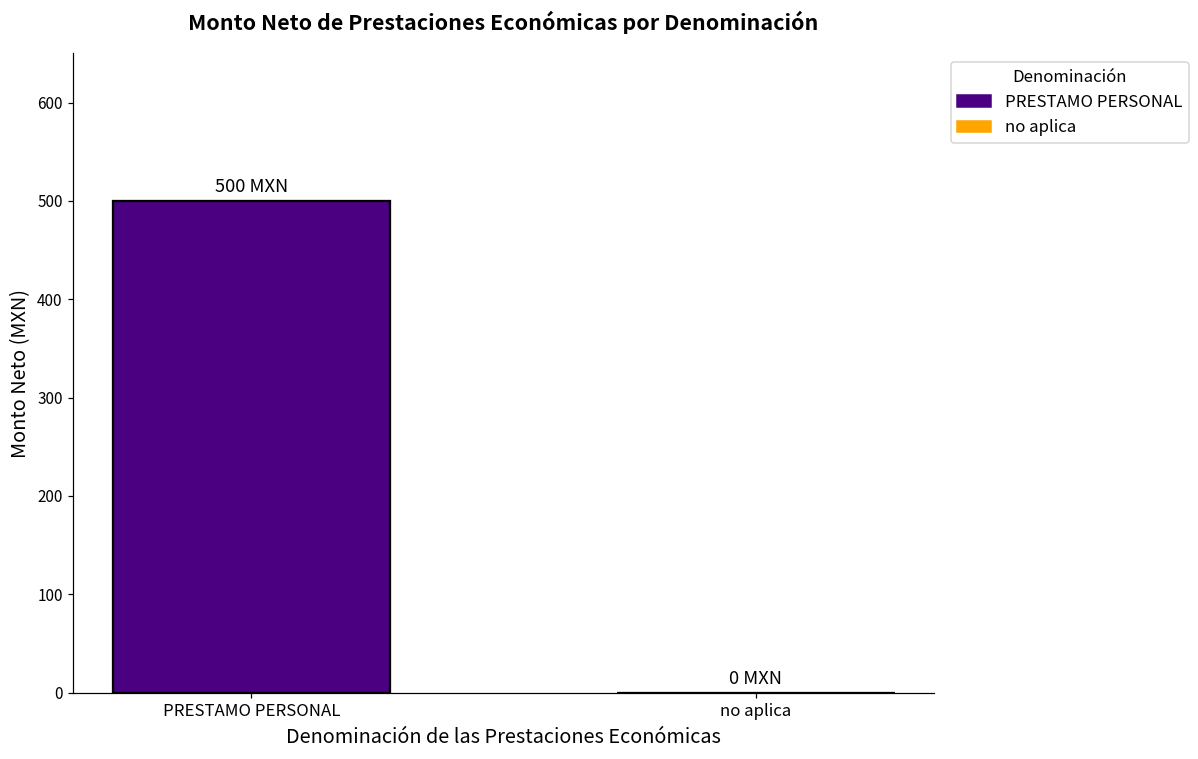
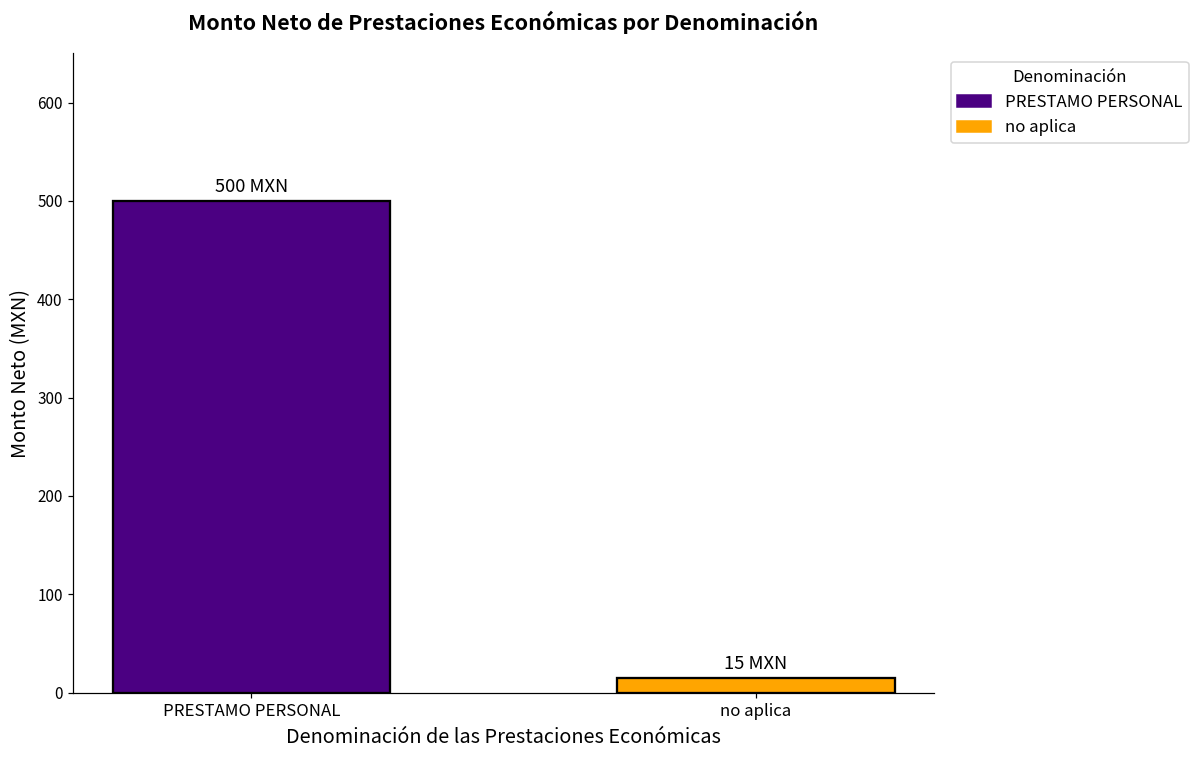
no aplica: 0 -> 15
